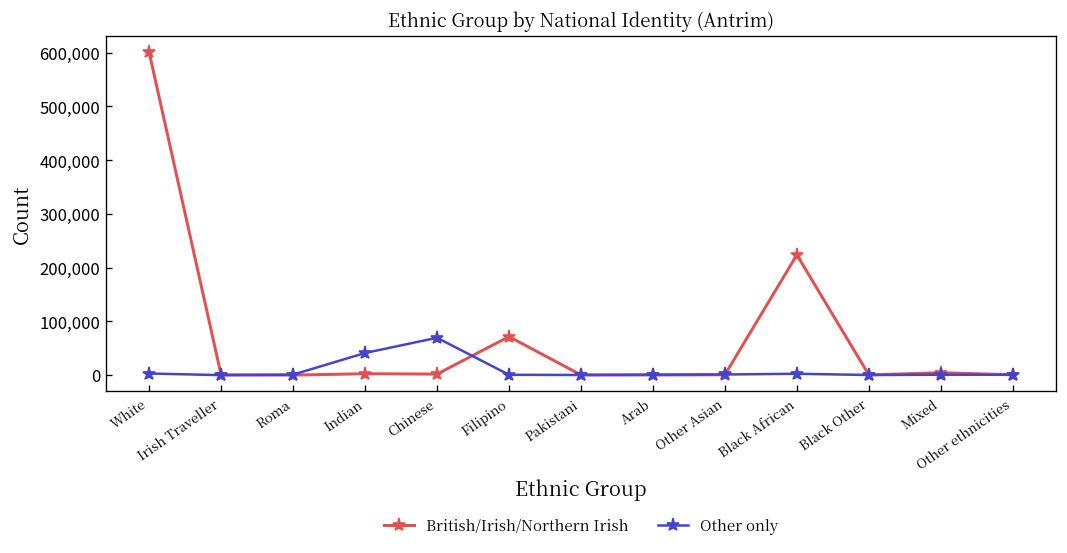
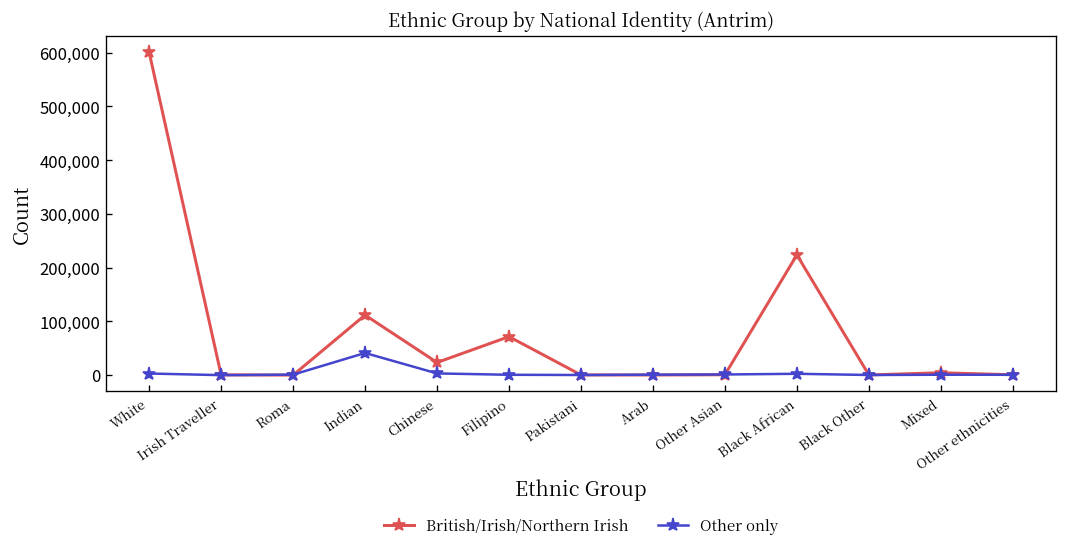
British/Irish/Northern Irish, Indian: 0 -> 110,000
British/Irish/Northern Irish, Chinese: 0 -> 20,000
Other only, Chinese: 70,000 -> 0
